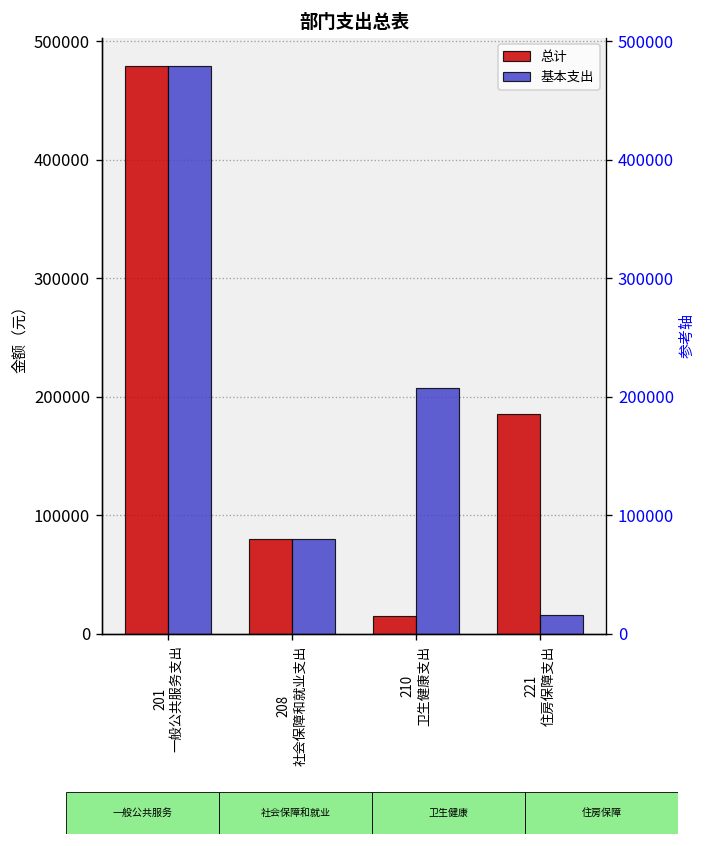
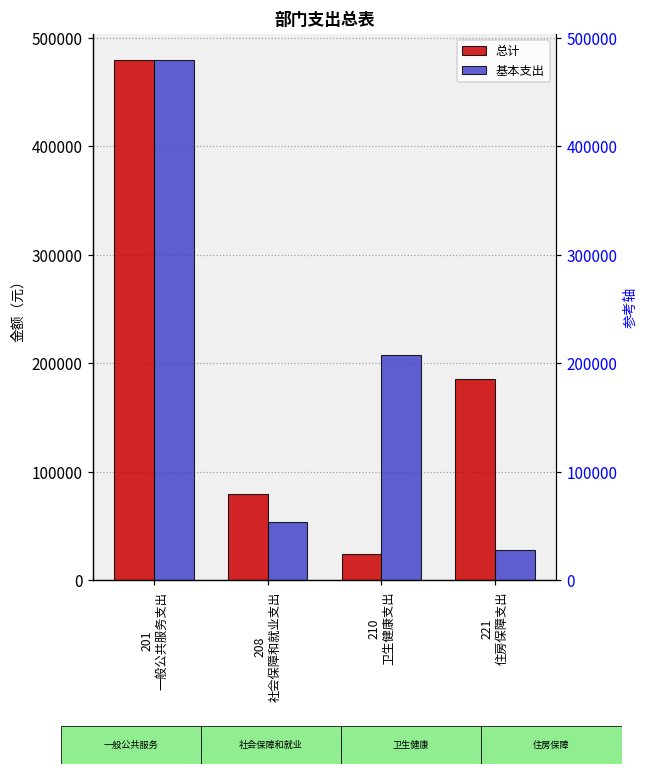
基本支出, 208 社会保障和就业支出: 80000 -> 50000
总计, 210 卫生健康支出: 10000 -> 20000
基本支出, 221 住房保障支出: 20000 -> 30000
